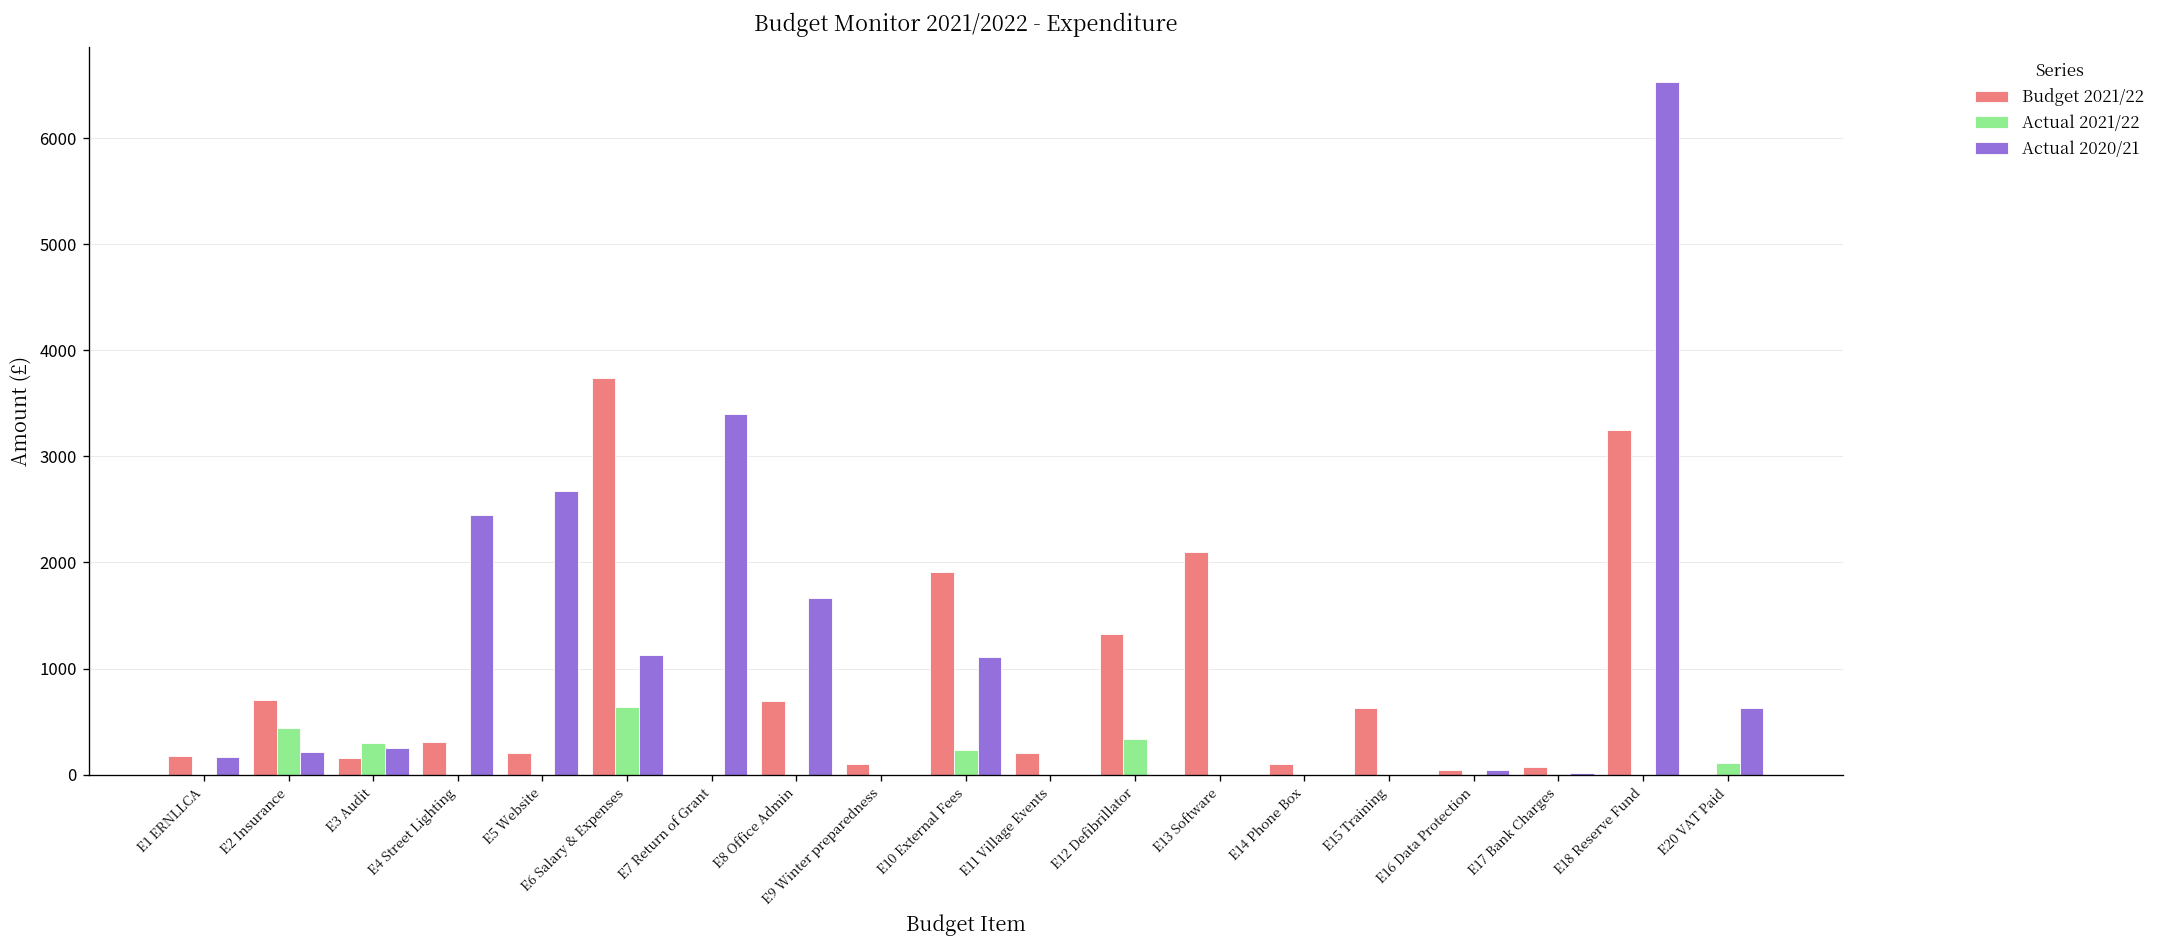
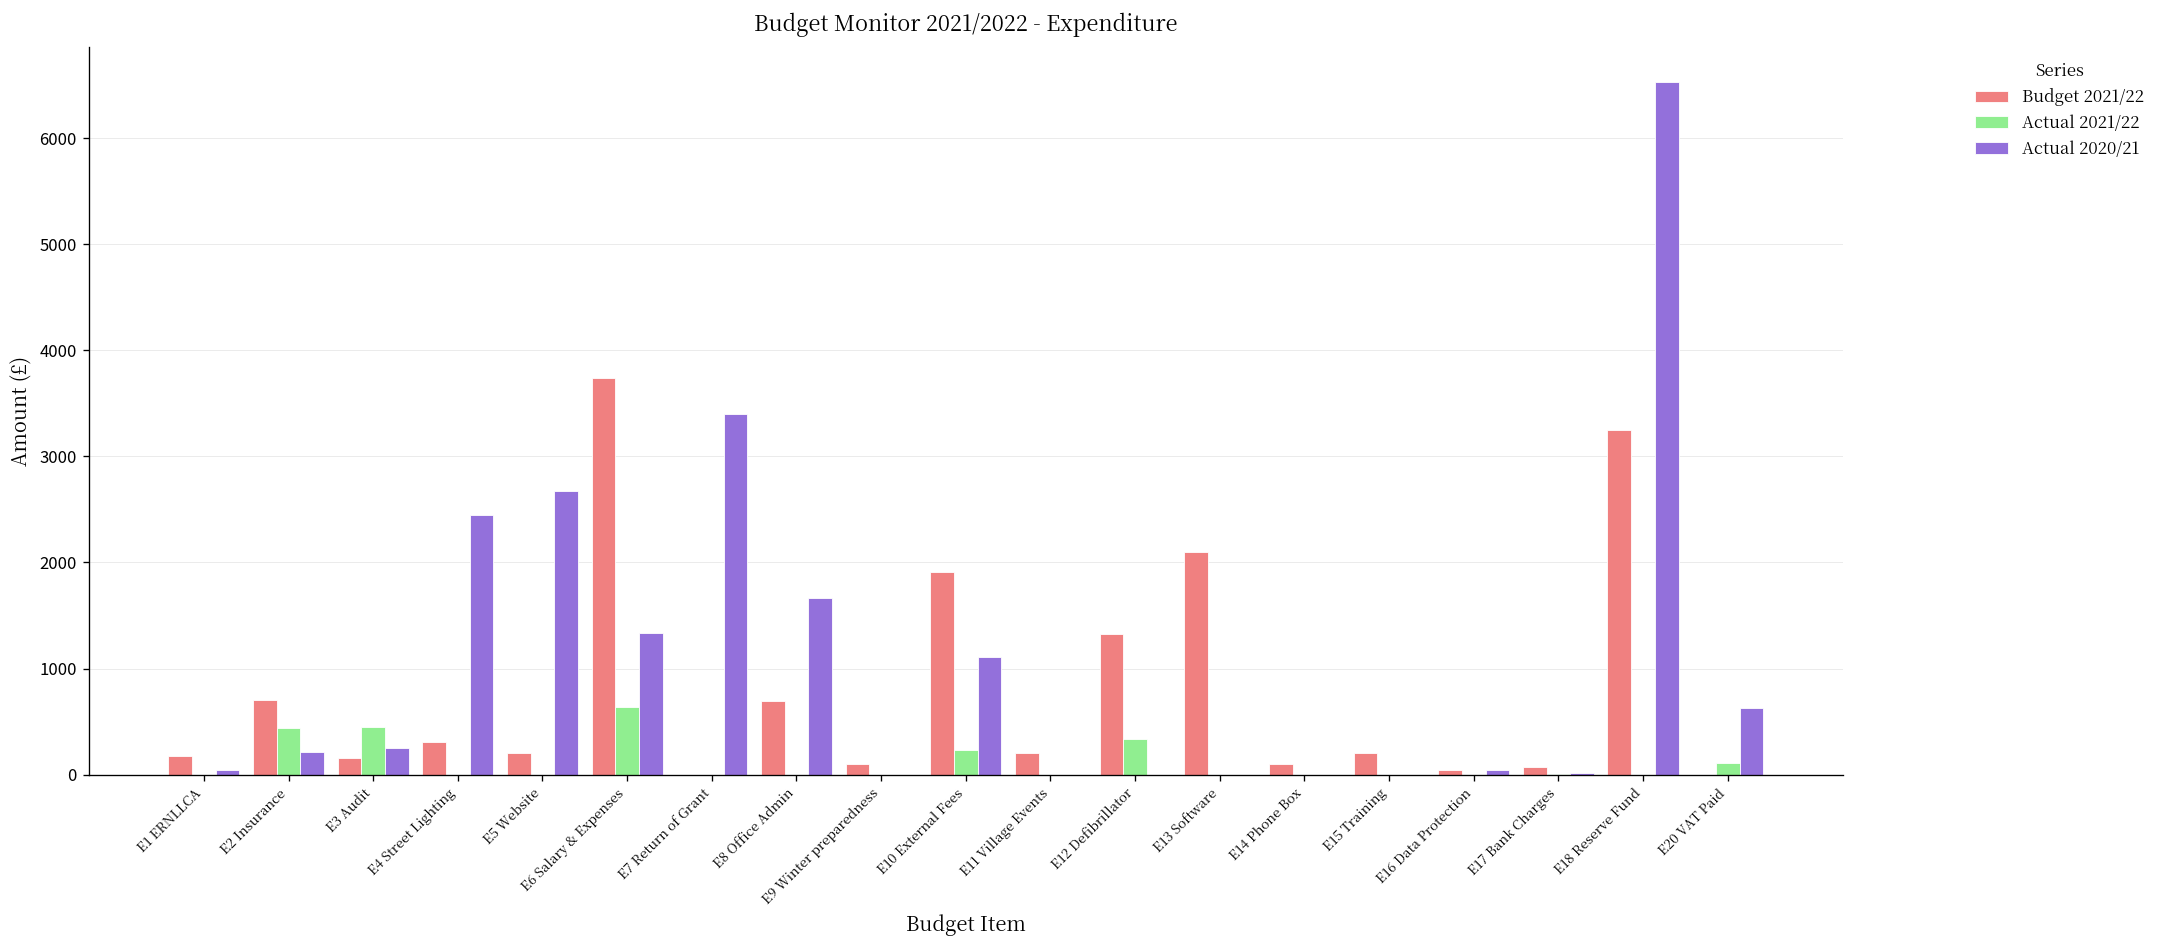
Actual 2020/21, E1 ERNLLCA: 200 -> 0
Actual 2021/22, E3 Audit: 300 -> 500
Actual 2020/21, E6 Salary & Expenses: 1100 -> 1300
Budget 2021/22, E15 Training: 600 -> 200
